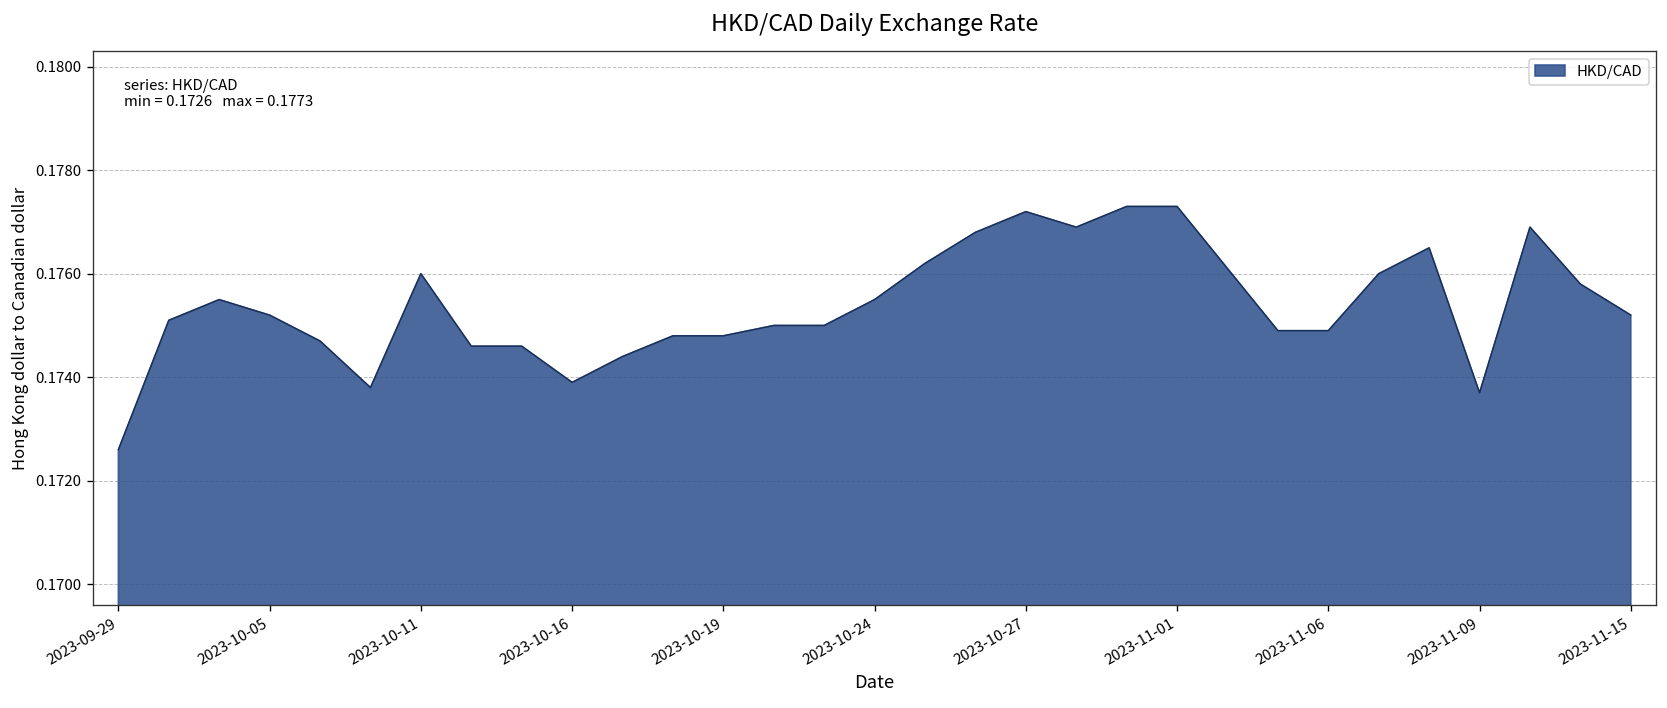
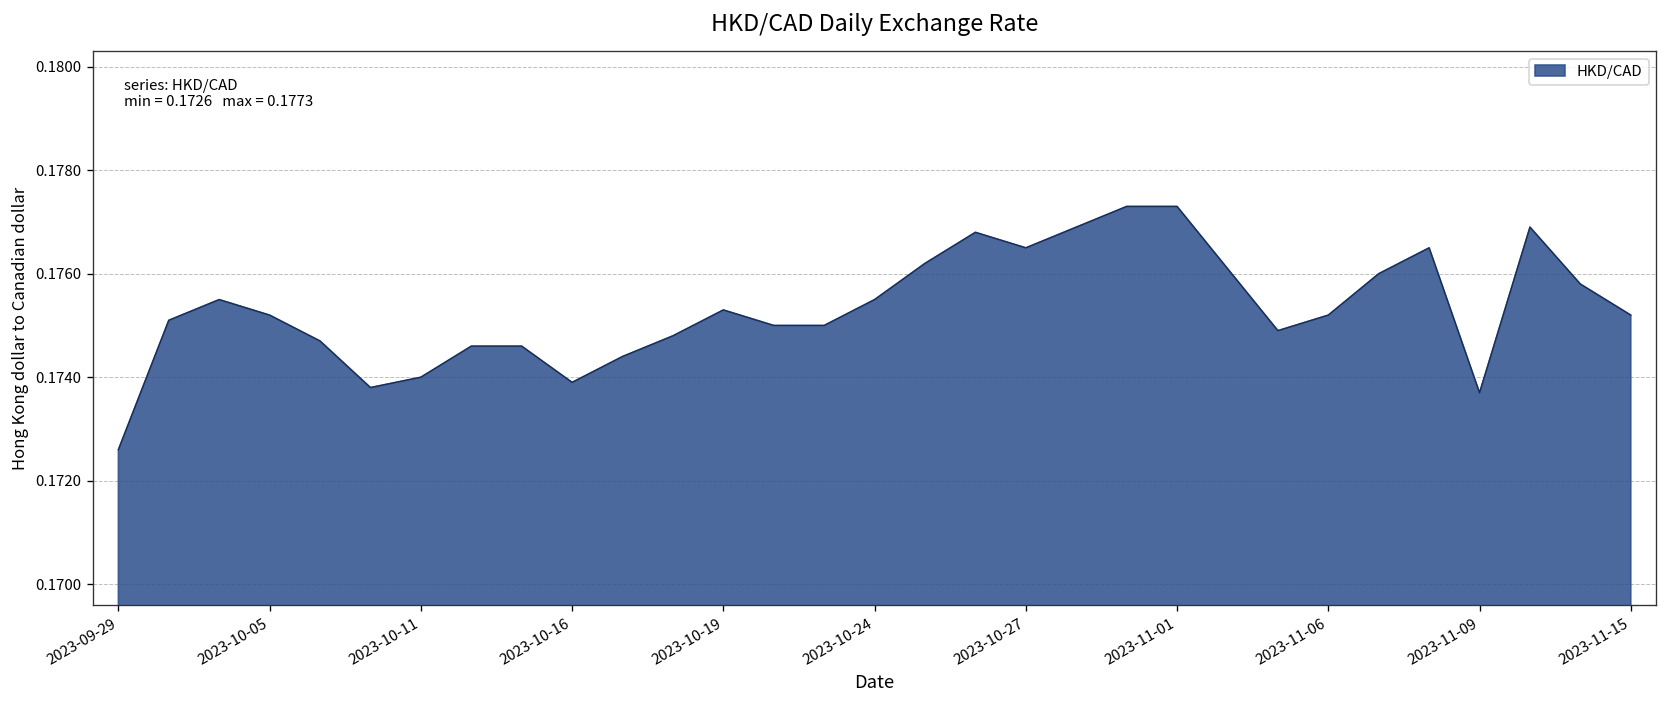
2023-10-11: 0.176 -> 0.174
2023-10-19: 0.1748 -> 0.1753
2023-10-27: 0.1772 -> 0.1765
2023-11-06: 0.1749 -> 0.1752
